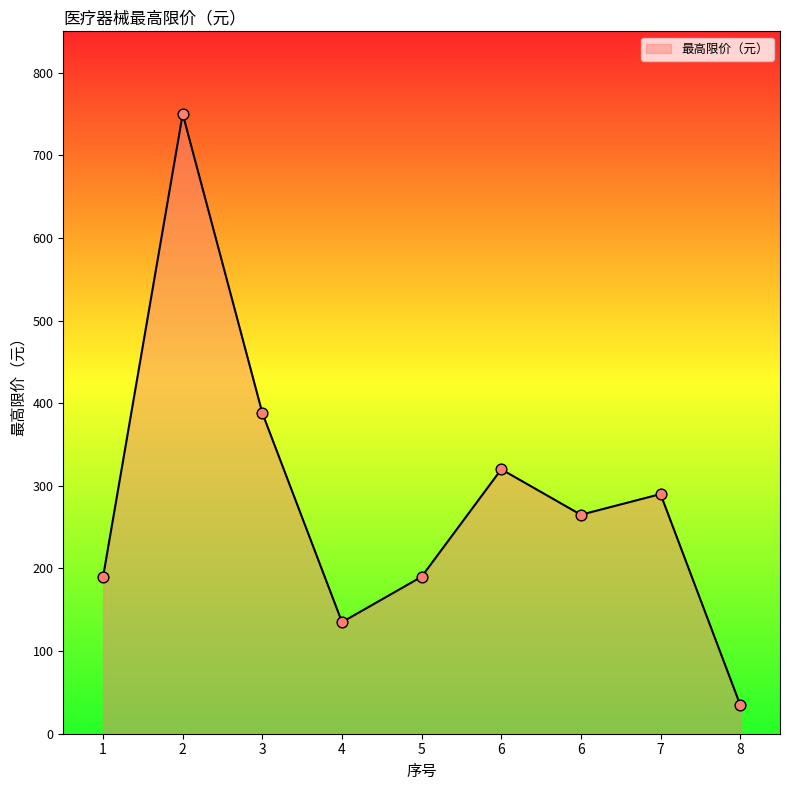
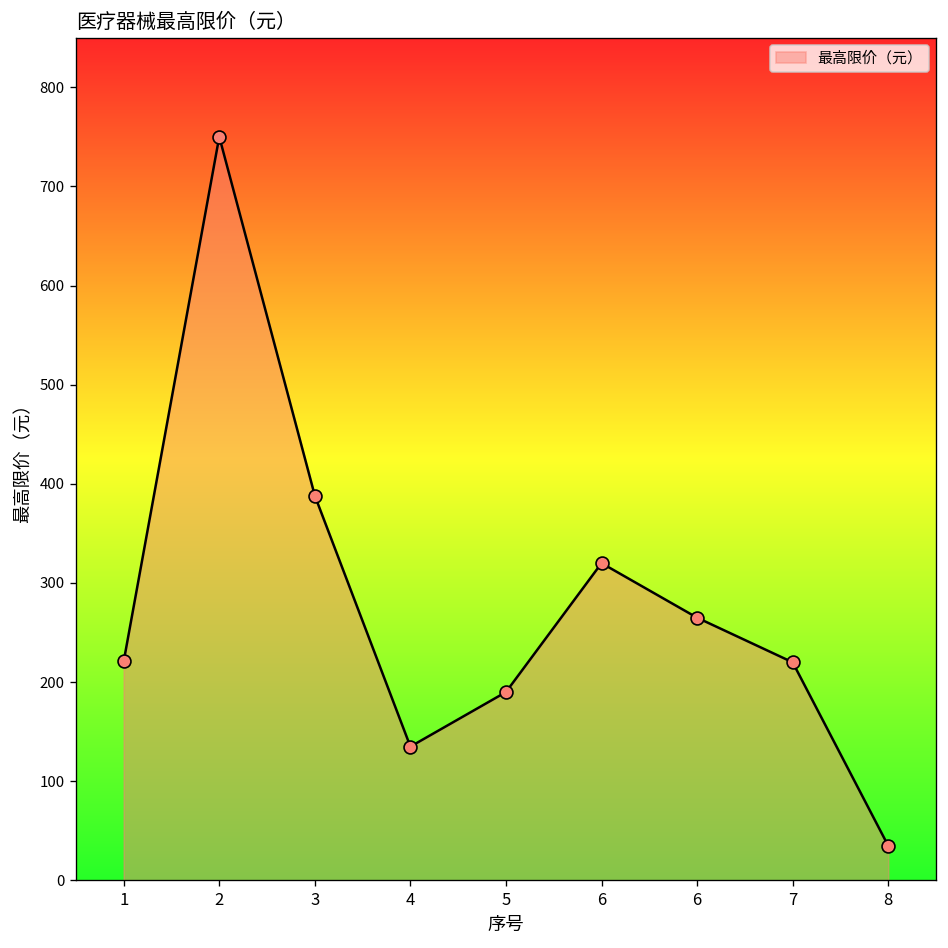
1: 190 -> 220
7: 290 -> 220
